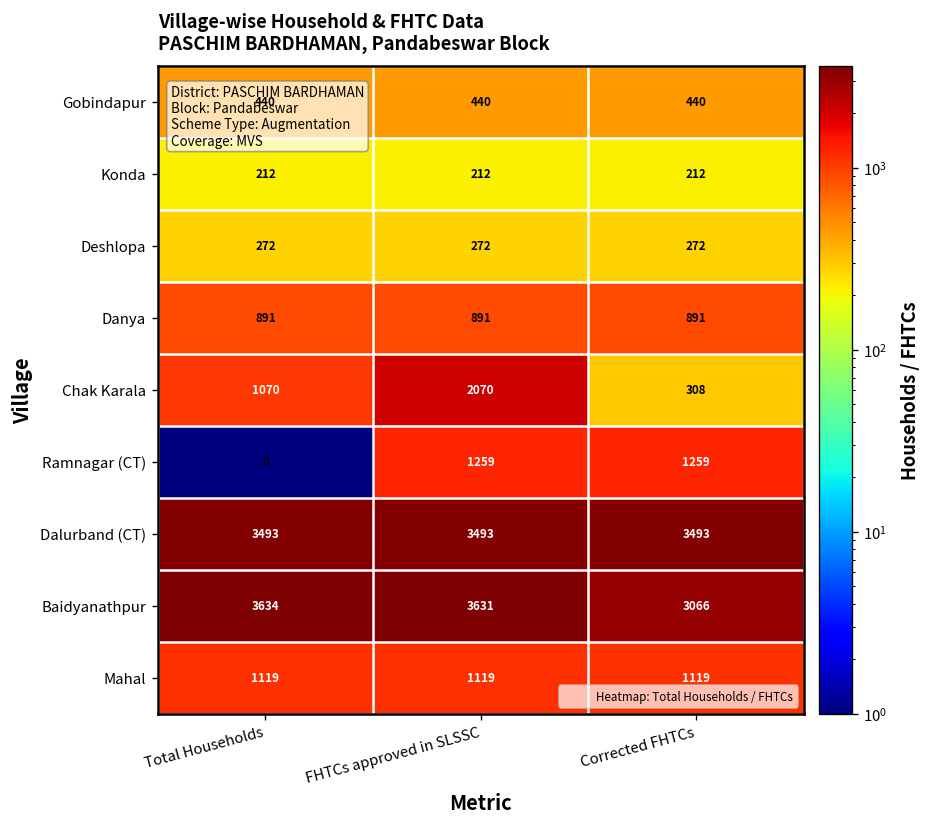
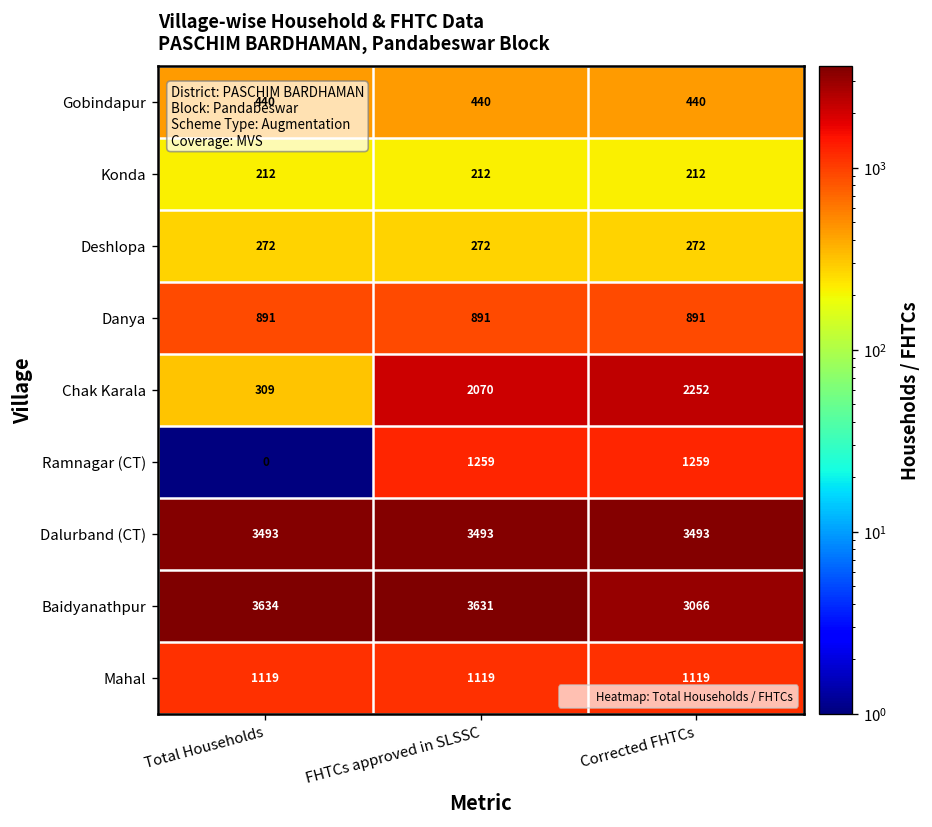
Chak Karala, Total Households: 1070 -> 309
Chak Karala, Corrected FHTCs: 308 -> 2252
